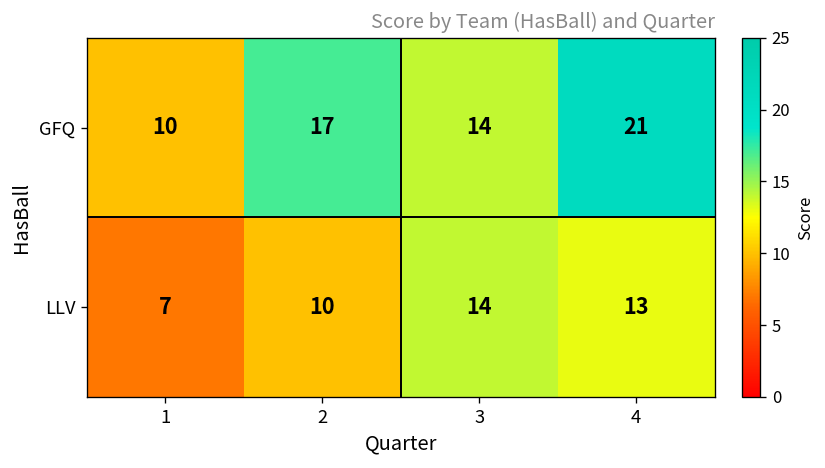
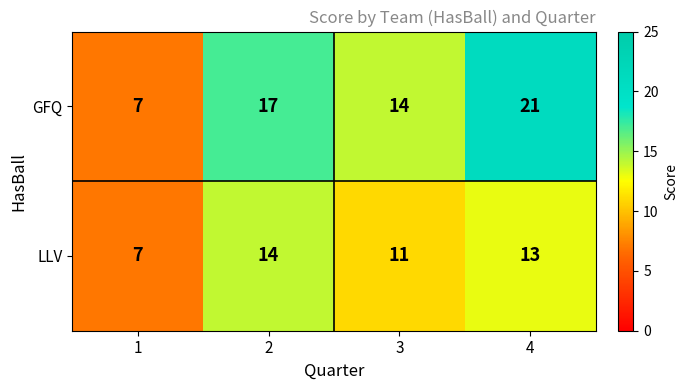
GFQ, 1: 10 -> 7
LLV, 2: 10 -> 14
LLV, 3: 14 -> 11
